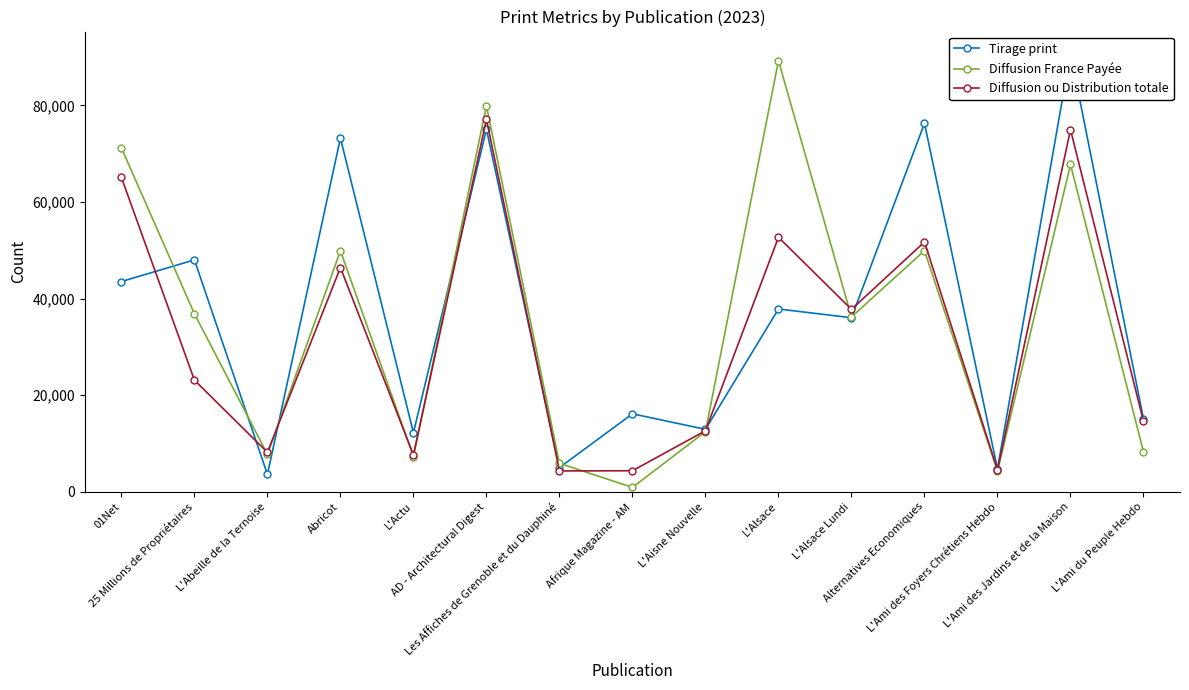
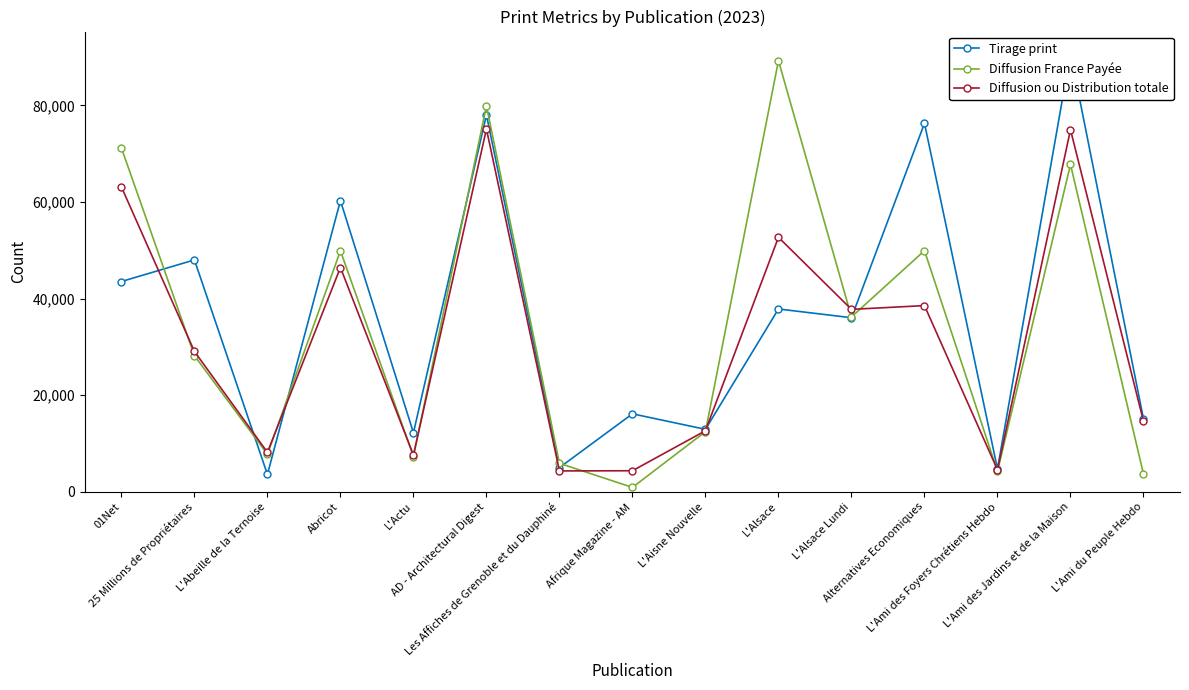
Diffusion ou Distribution totale, 01Net: 65,000 -> 63,000
Diffusion France Payée, 25 Millions de Propriétaires: 37,000 -> 28,000
Diffusion ou Distribution totale, 25 Millions de Propriétaires: 23,000 -> 29,000
Tirage print, Abricot: 73,000 -> 60,000
Tirage print, AD - Architectural Digest: 75,000 -> 78,000
Diffusion ou Distribution totale, AD - Architectural Digest: 77,000 -> 75,000
Diffusion ou Distribution totale, Alternatives Economiques: 52,000 -> 39,000
Diffusion France Payée, L'Ami du Peuple Hebdo: 8,000 -> 4,000
